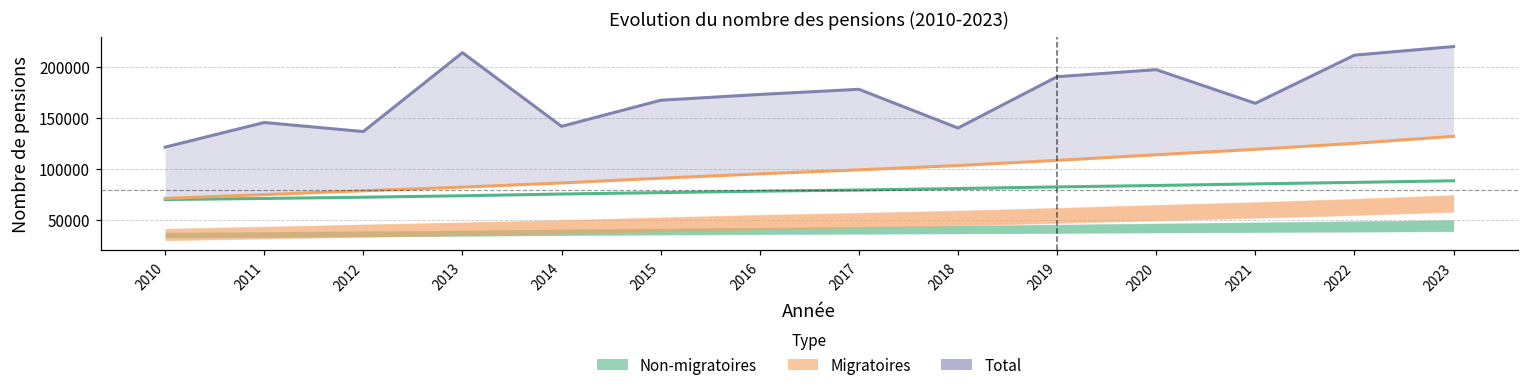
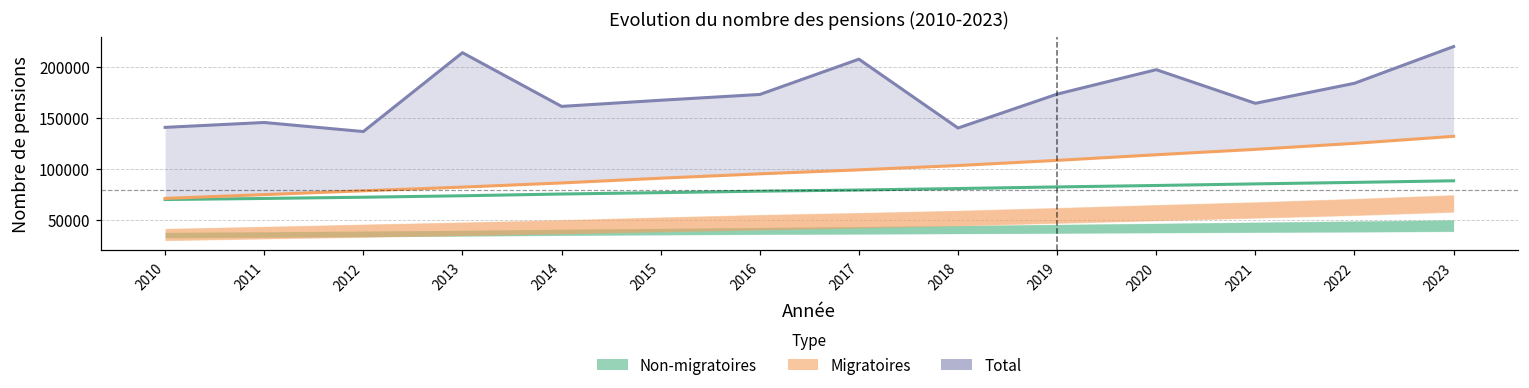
Total, 2010: 120000 -> 140000
Total, 2014: 140000 -> 160000
Total, 2017: 180000 -> 210000
Total, 2019: 190000 -> 170000
Total, 2022: 210000 -> 180000
